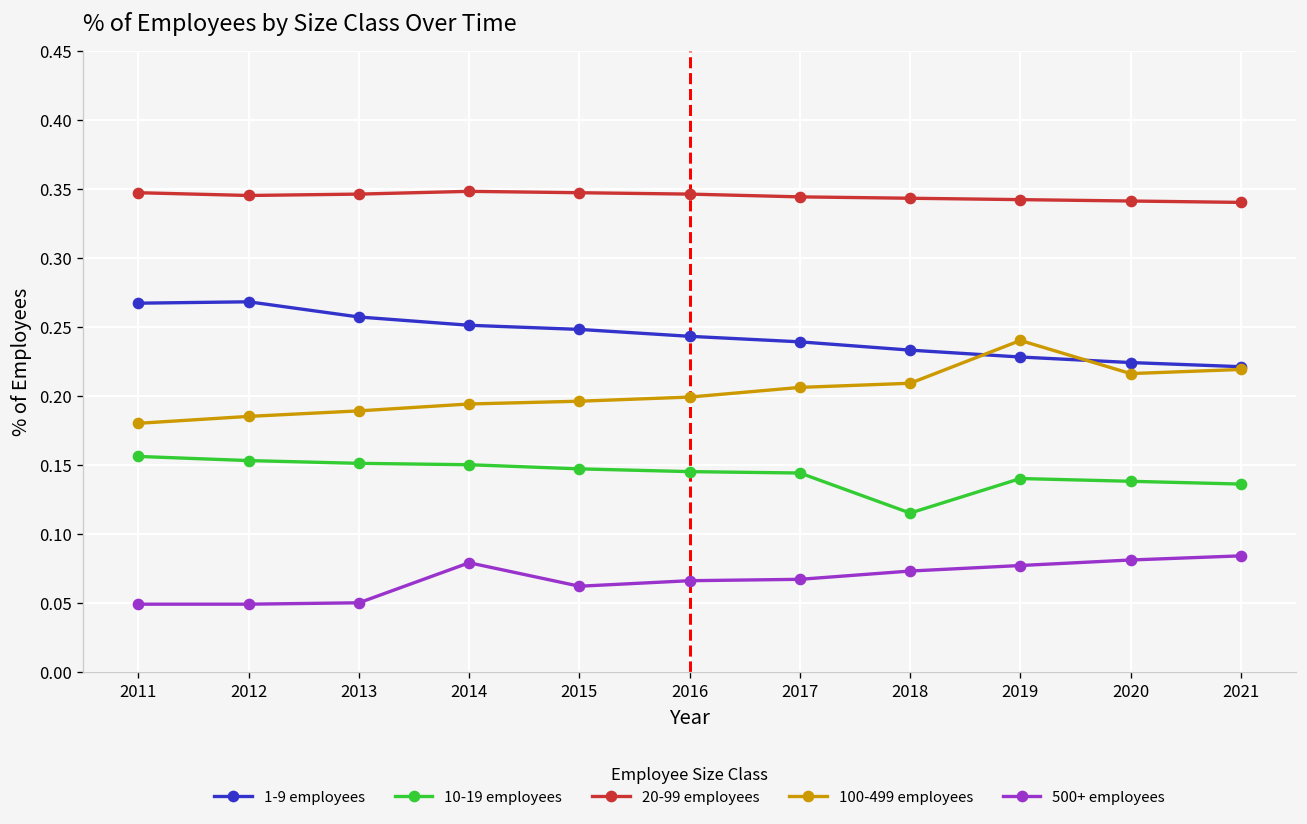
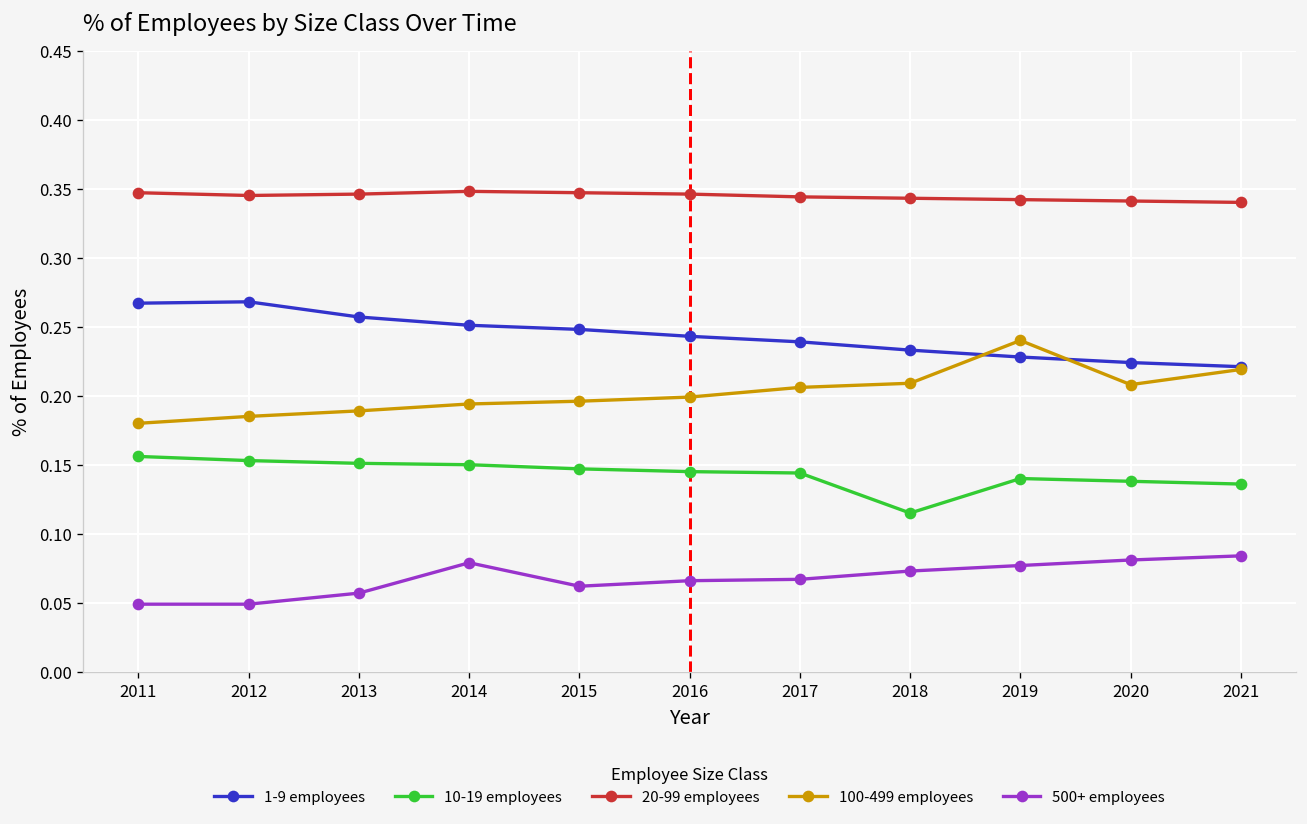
500+ employees, 2013: 0.050 -> 0.057
100-499 employees, 2020: 0.216 -> 0.208
